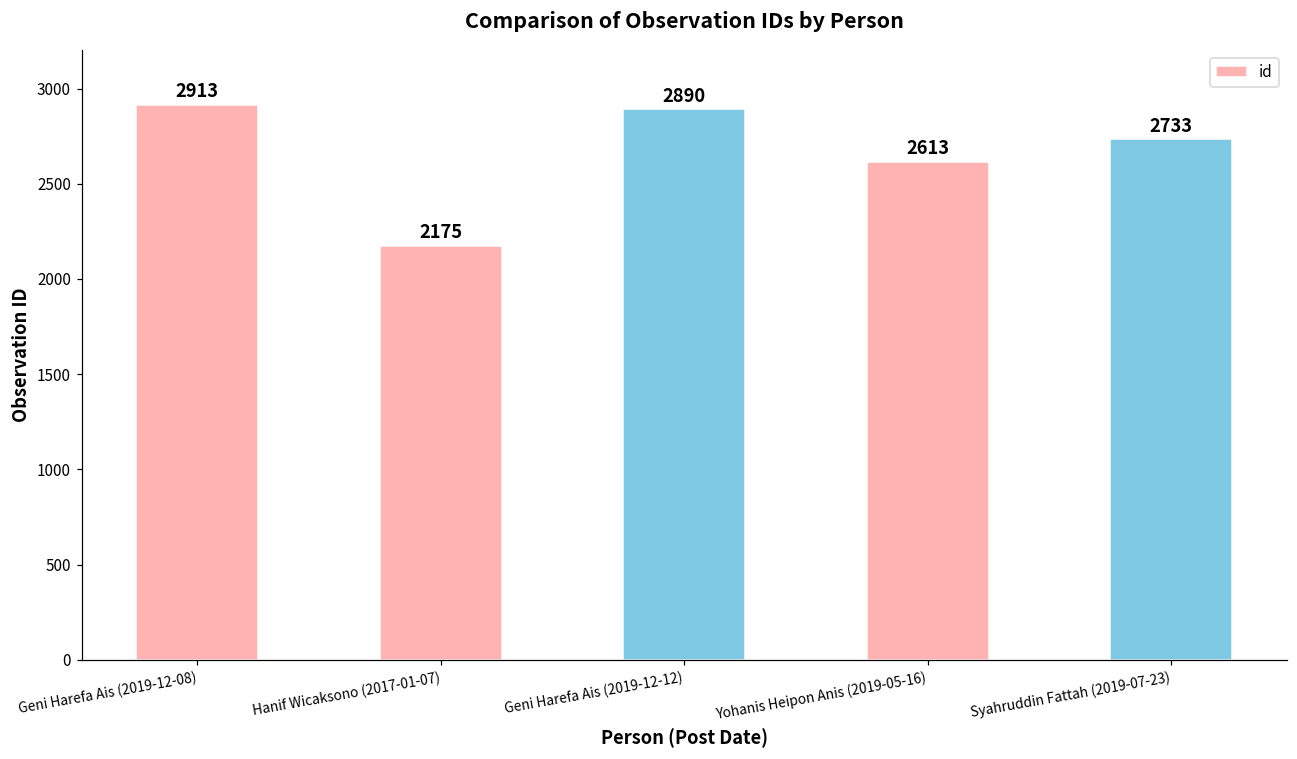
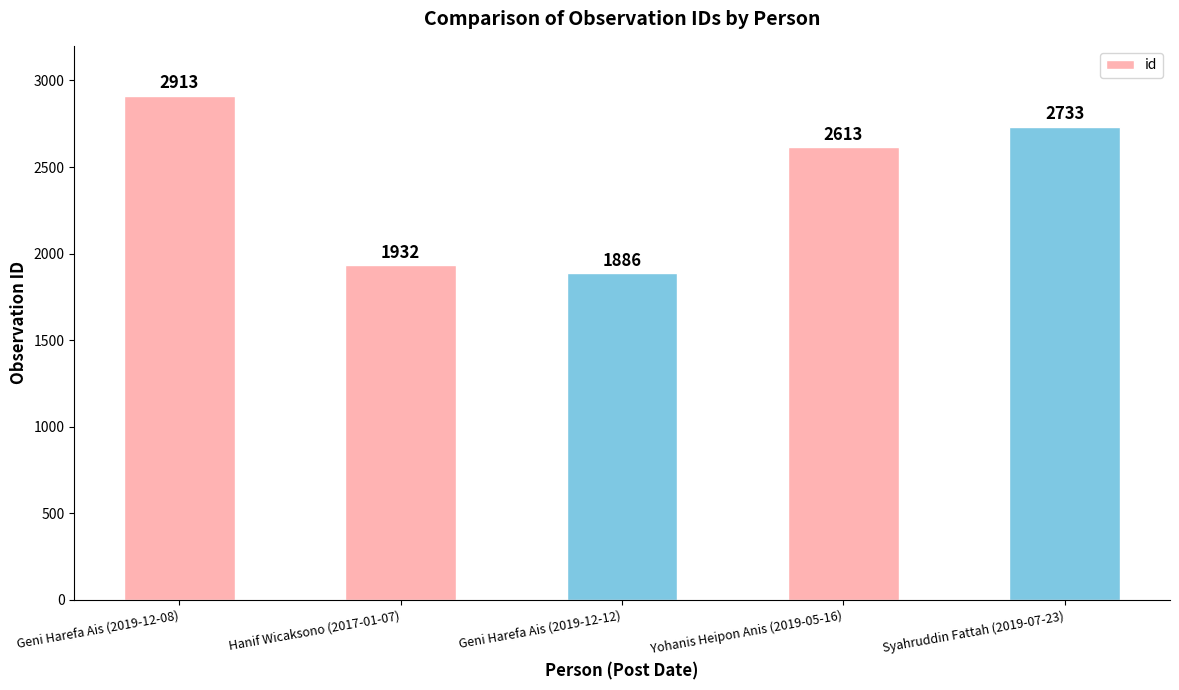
Hanif Wicaksono (2017-01-07): 2175 -> 1932
Geni Harefa Ais (2019-12-12): 2890 -> 1886
